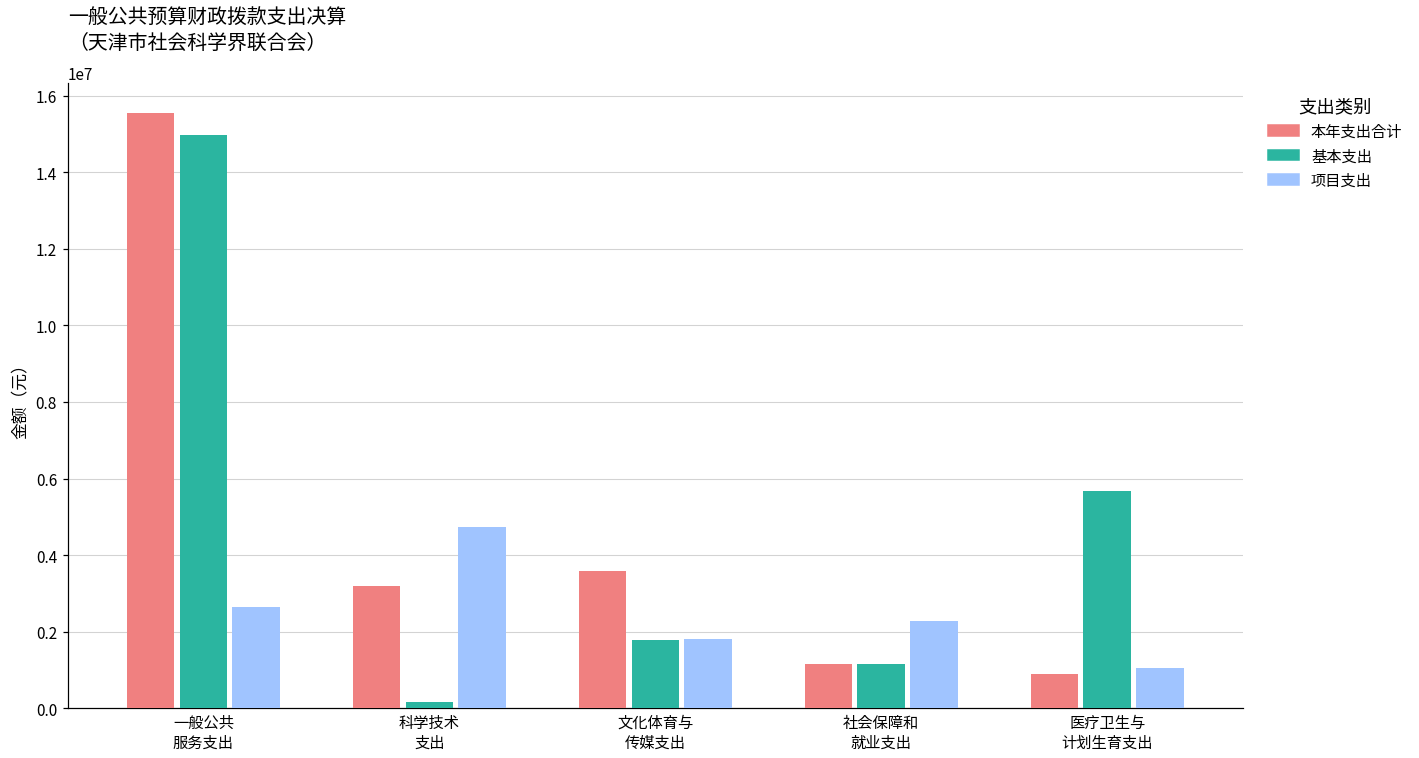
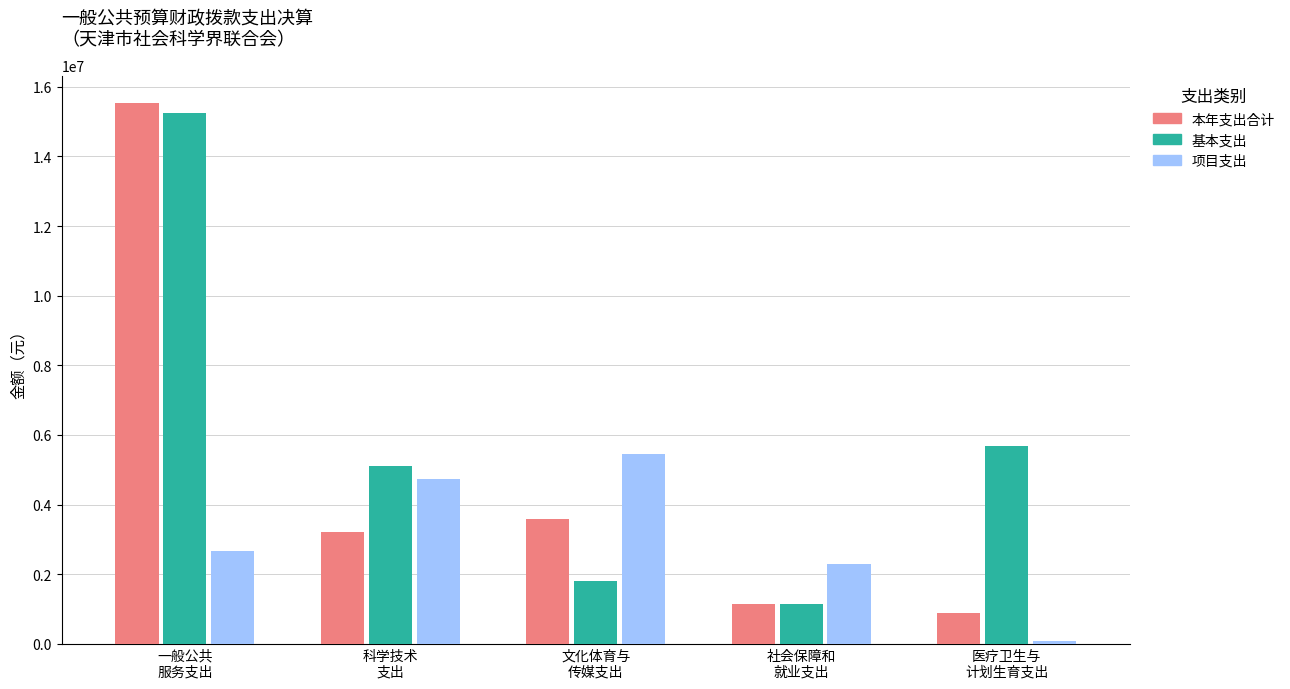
基本支出, 一般公共 服务支出: 15000000 -> 15200000
基本支出, 科学技术 支出: 200000 -> 5100000
项目支出, 文化体育与 传媒支出: 1800000 -> 5400000
项目支出, 医疗卫生与 计划生育支出: 1100000 -> 100000
